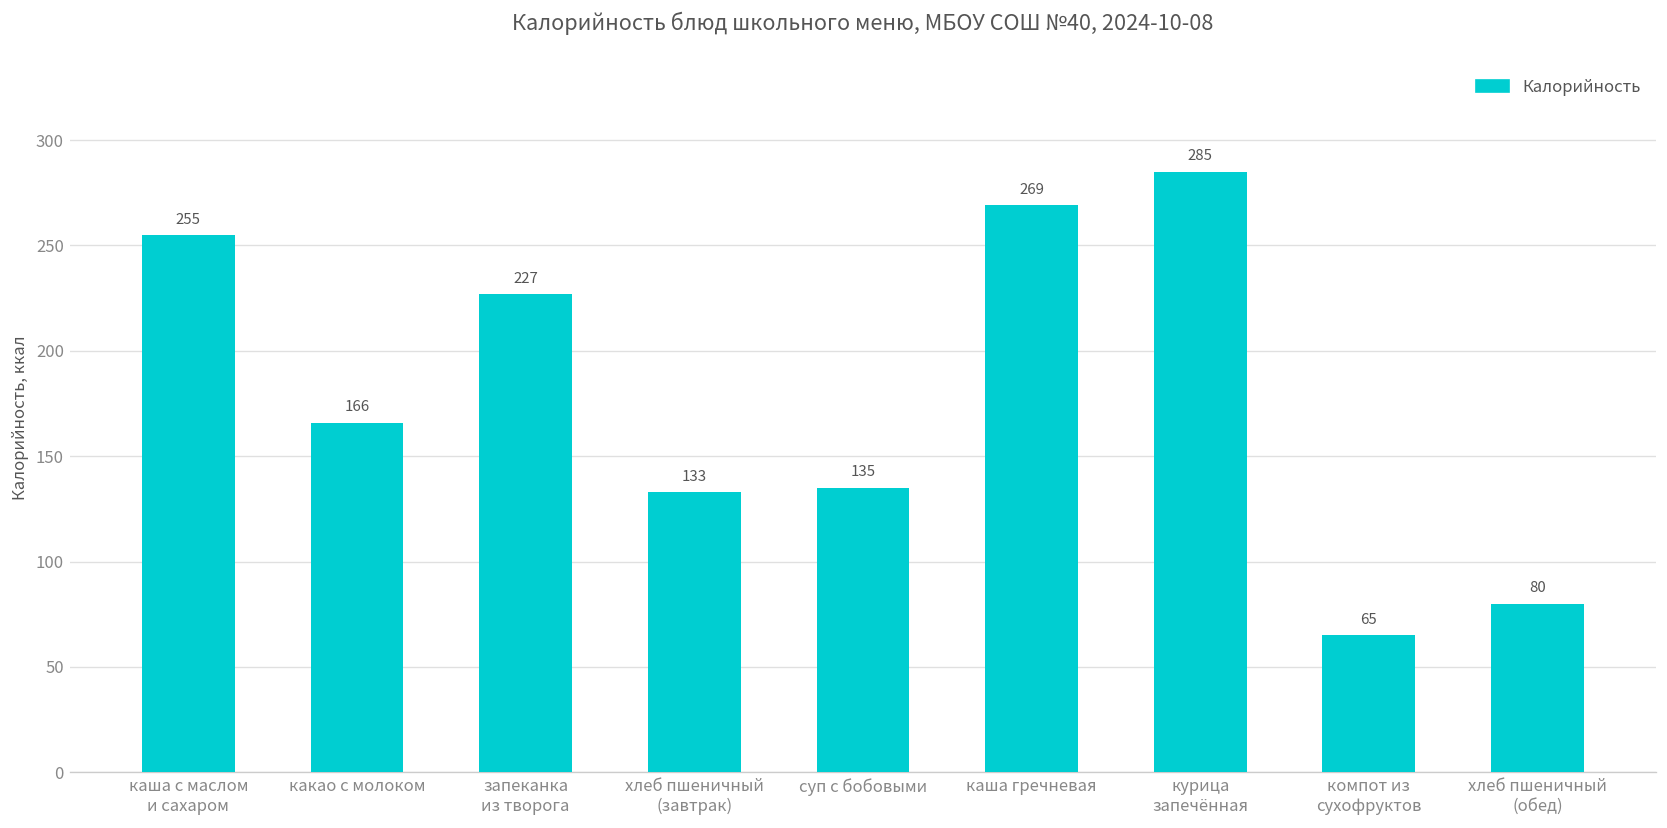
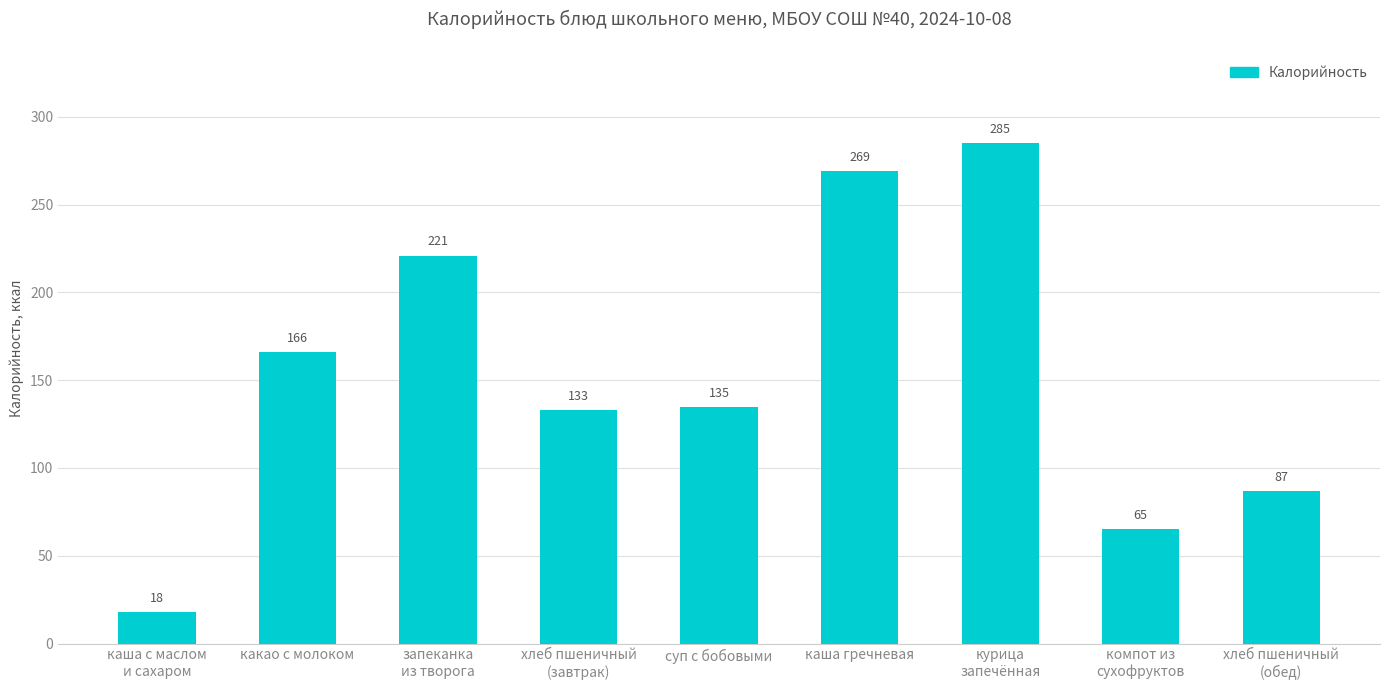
каша с маслом и сахаром: 255 -> 18
запеканка из творога: 227 -> 221
хлеб пшеничный (обед): 80 -> 87
